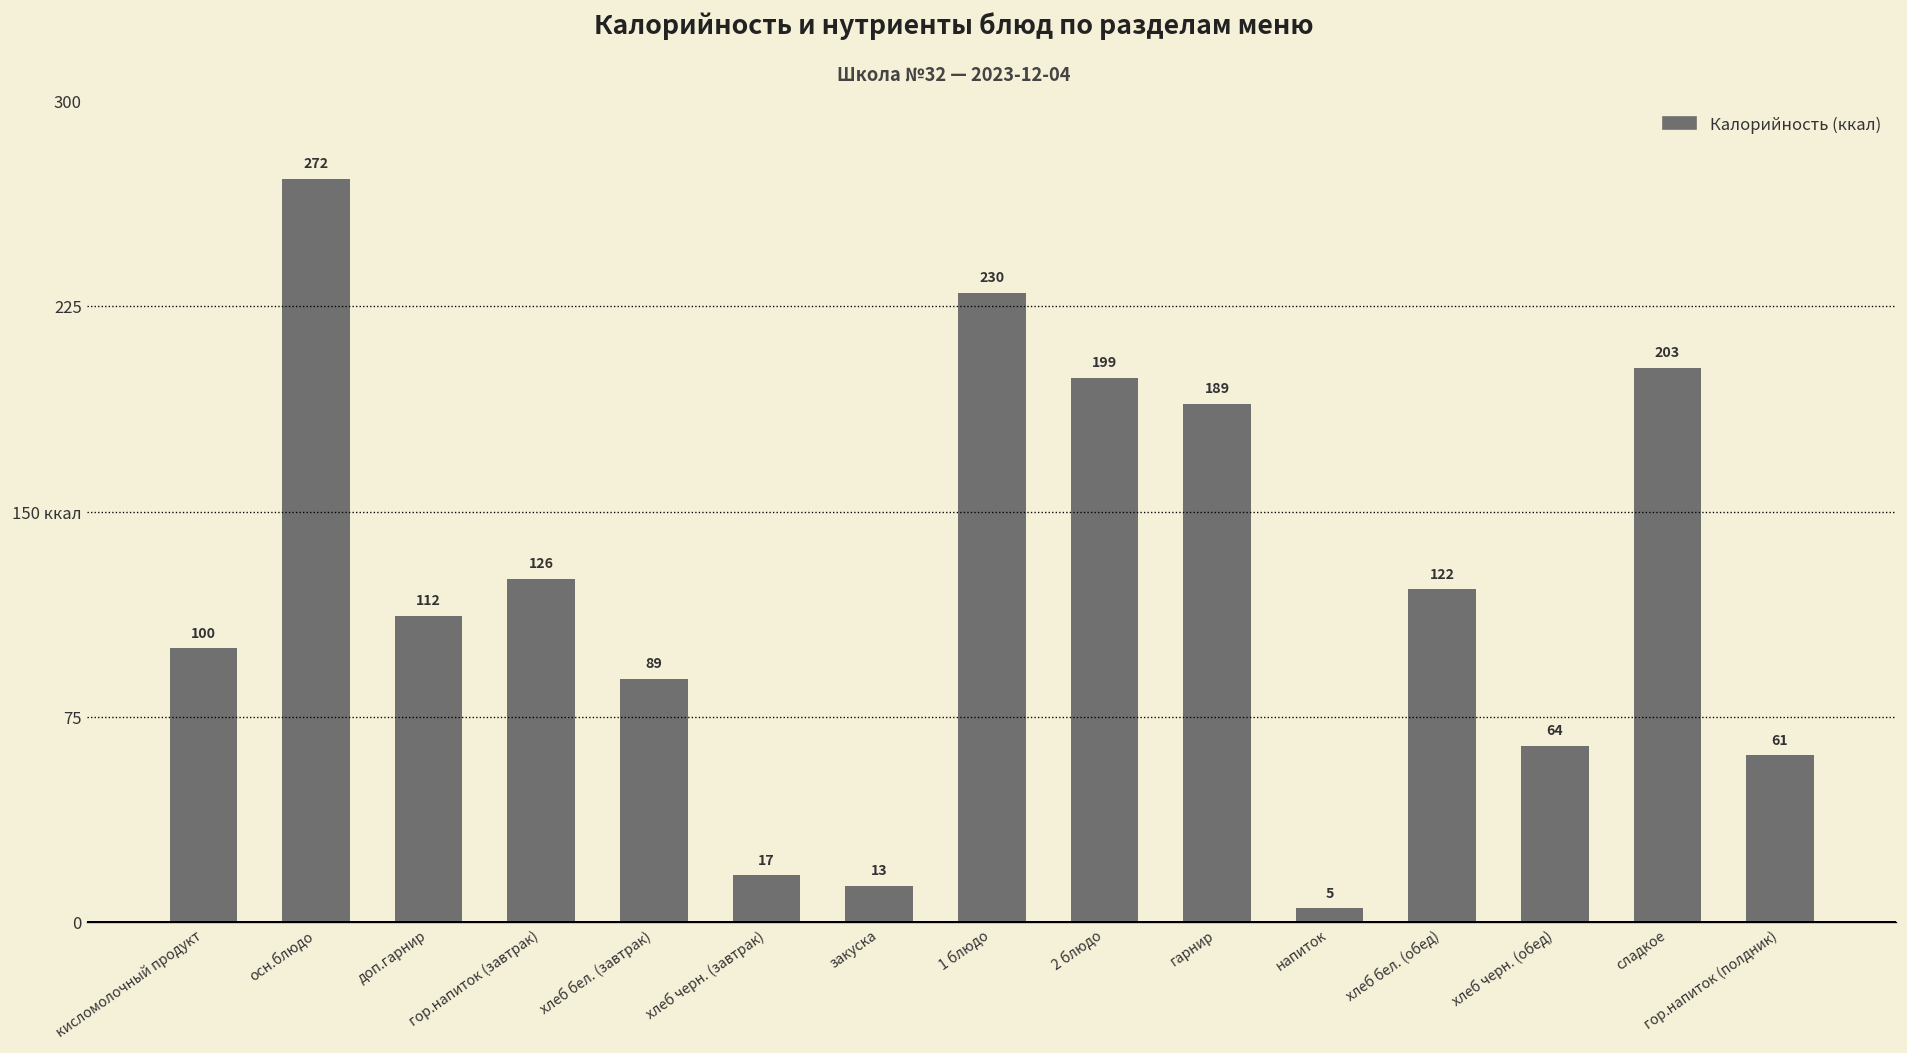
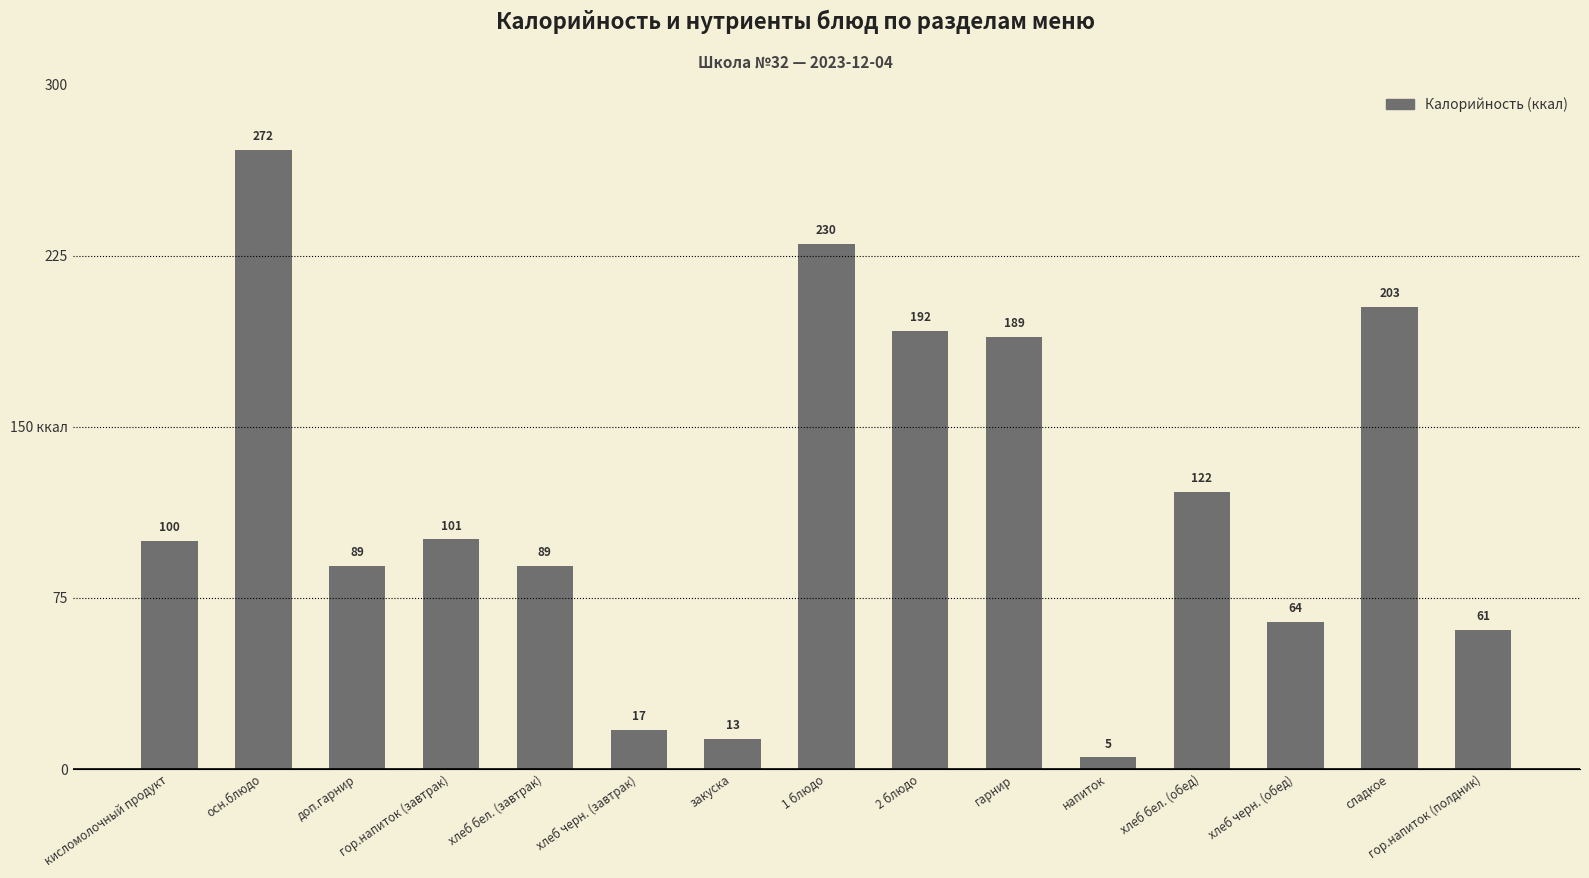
доп.гарнир: 112 -> 89
гор.напиток (завтрак): 126 -> 101
2 блюдо: 199 -> 192
